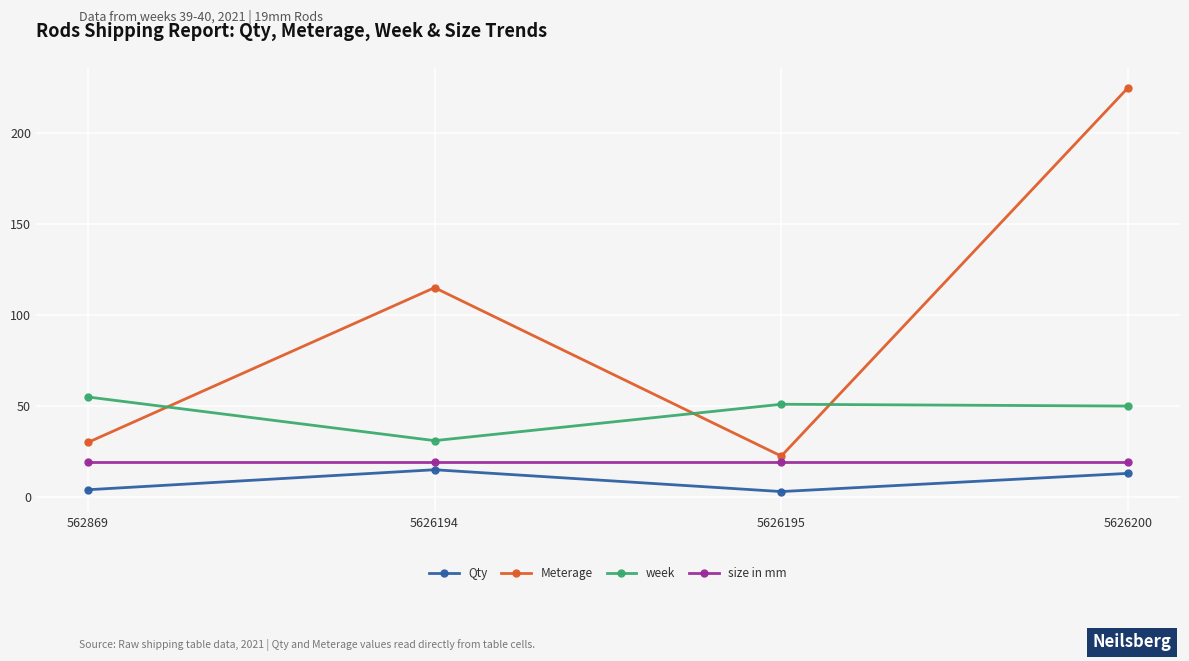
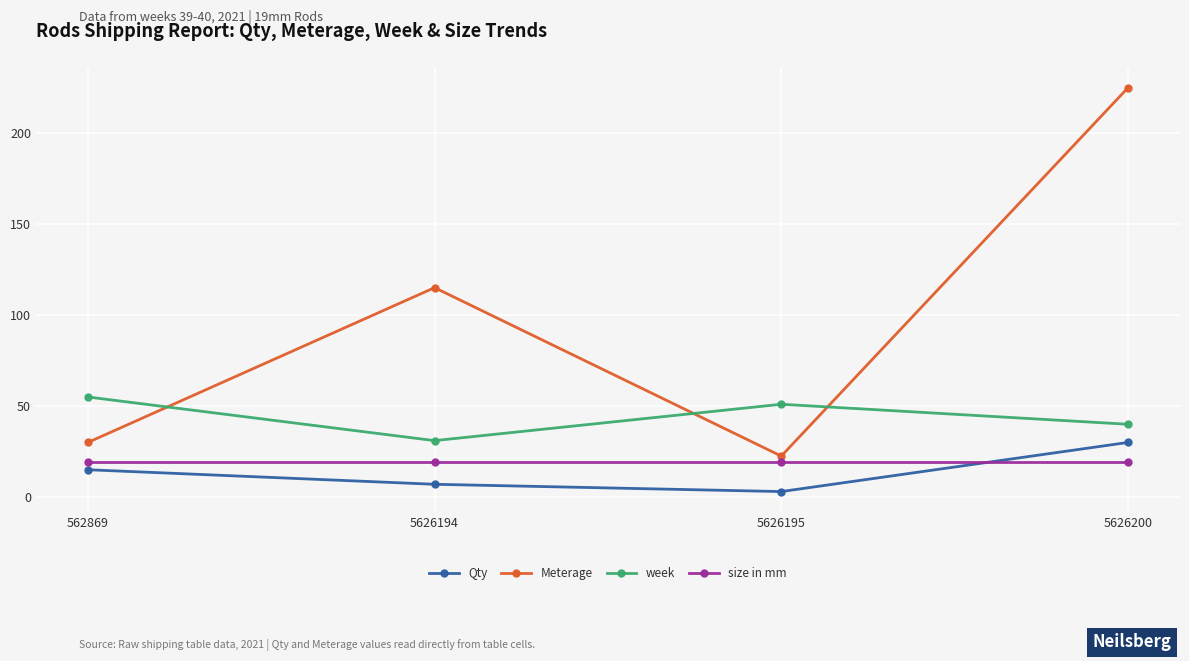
Qty, 562869: 4 -> 15
Qty, 5626194: 15 -> 7
Qty, 5626200: 13 -> 30
week, 5626200: 50 -> 40
